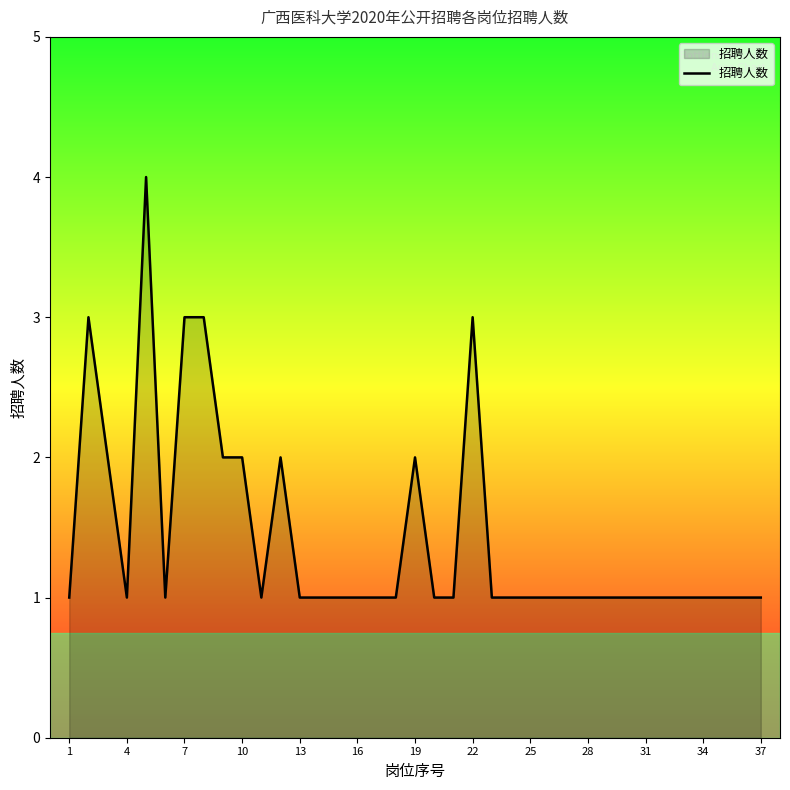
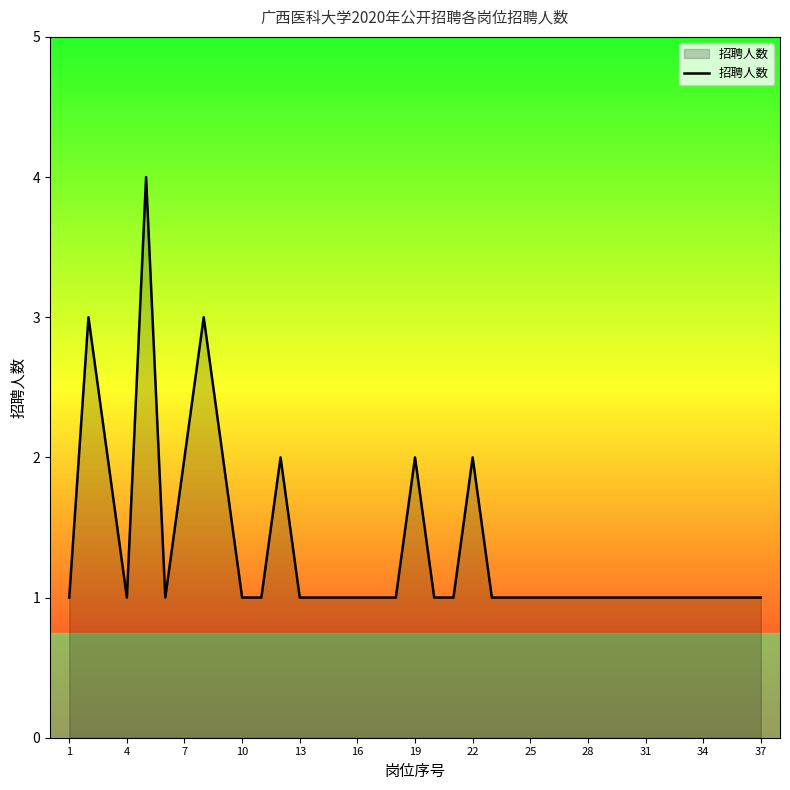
7: 3 -> 2
10: 2 -> 1
22: 3 -> 2
